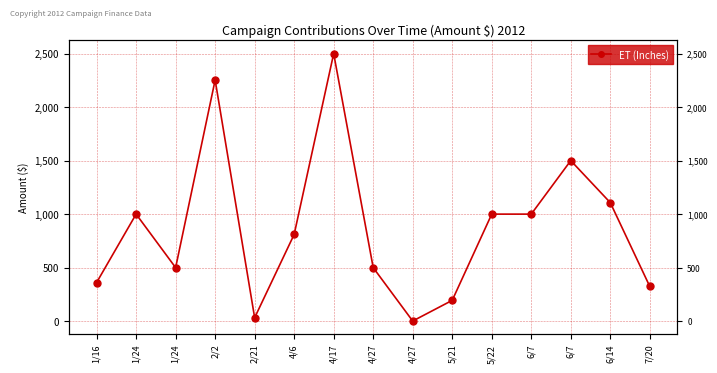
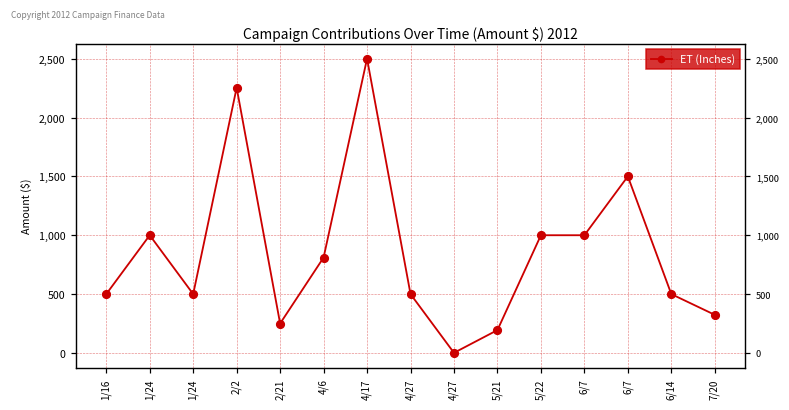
1/16: 360 -> 500
2/21: 30 -> 250
6/14: 1,110 -> 500
